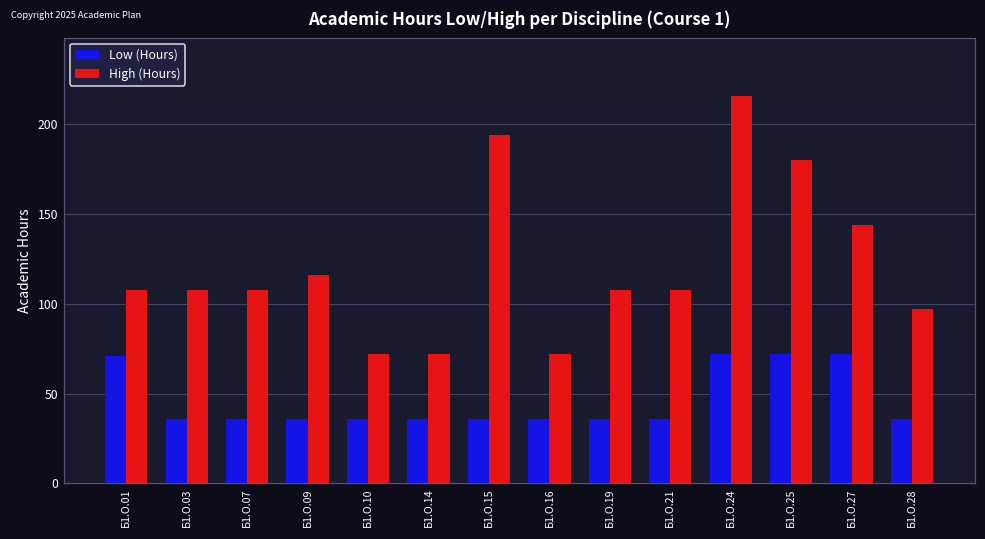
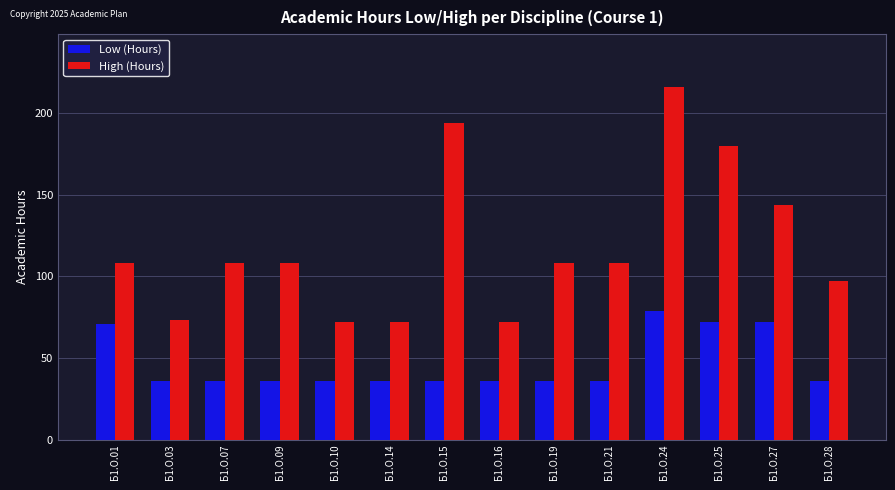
High (Hours), Б1.О.03: 108 -> 73
High (Hours), Б1.О.09: 116 -> 108
Low (Hours), Б1.О.24: 72 -> 79
